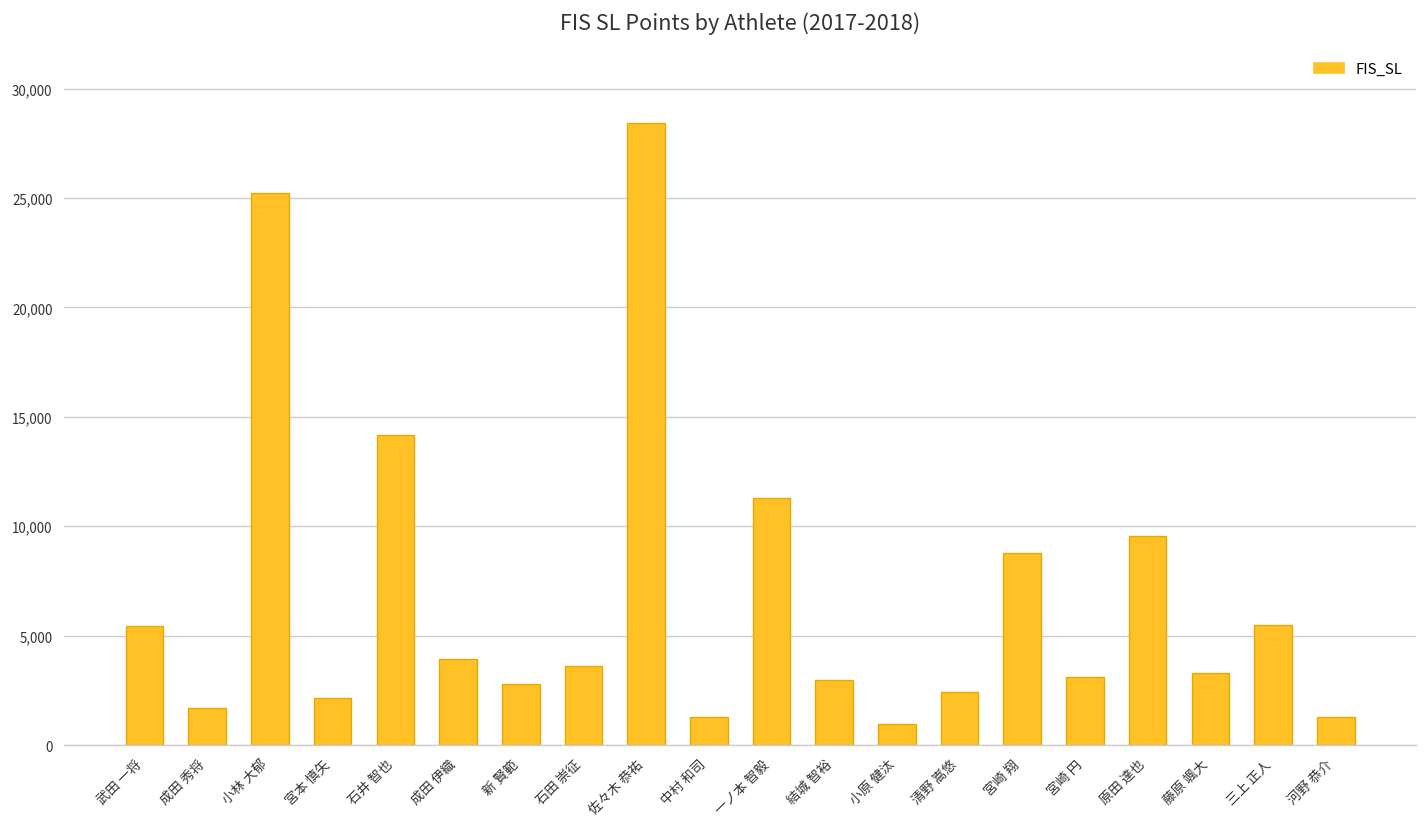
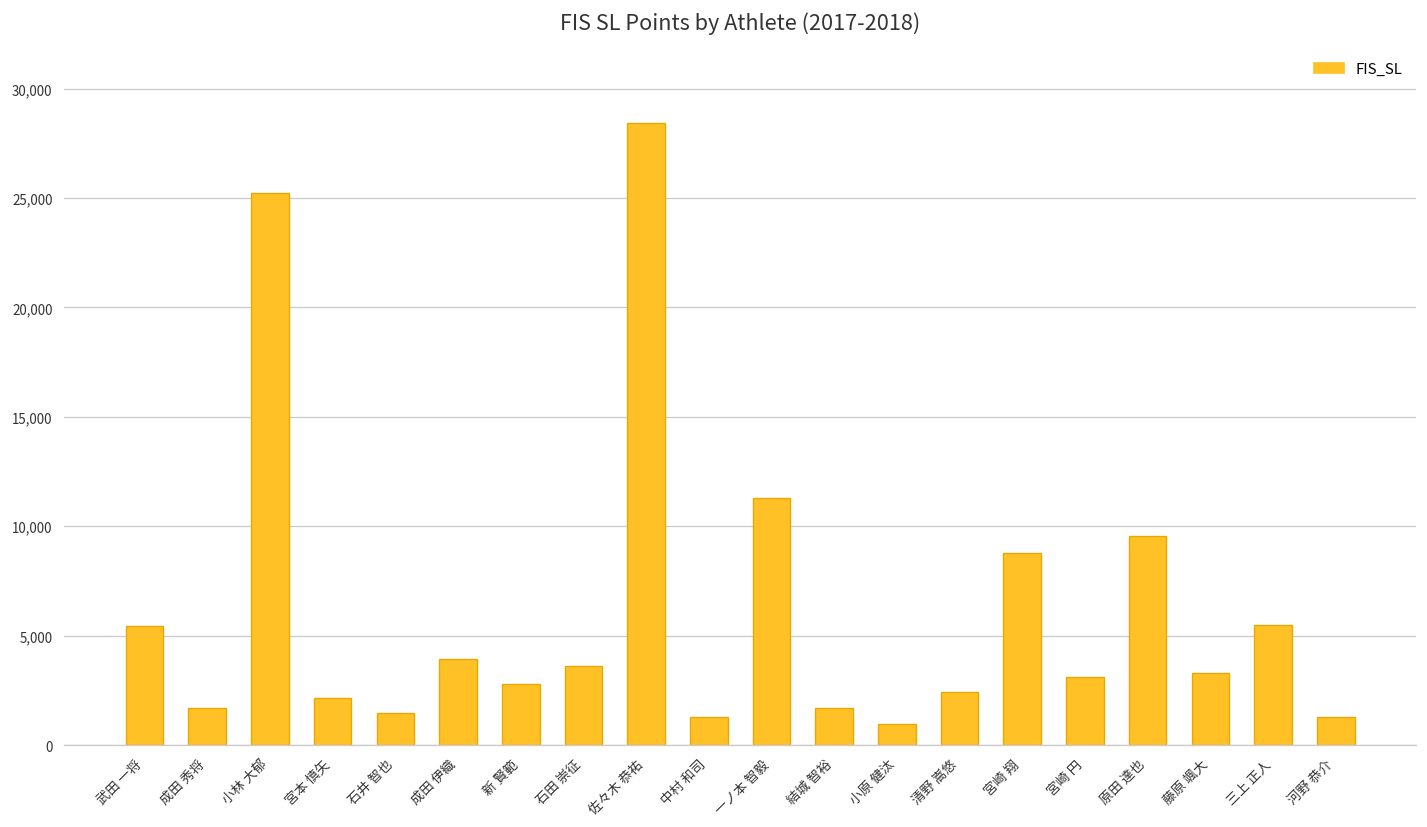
石井 智也: 14,200 -> 1,500
結城 智裕: 3,000 -> 1,700
